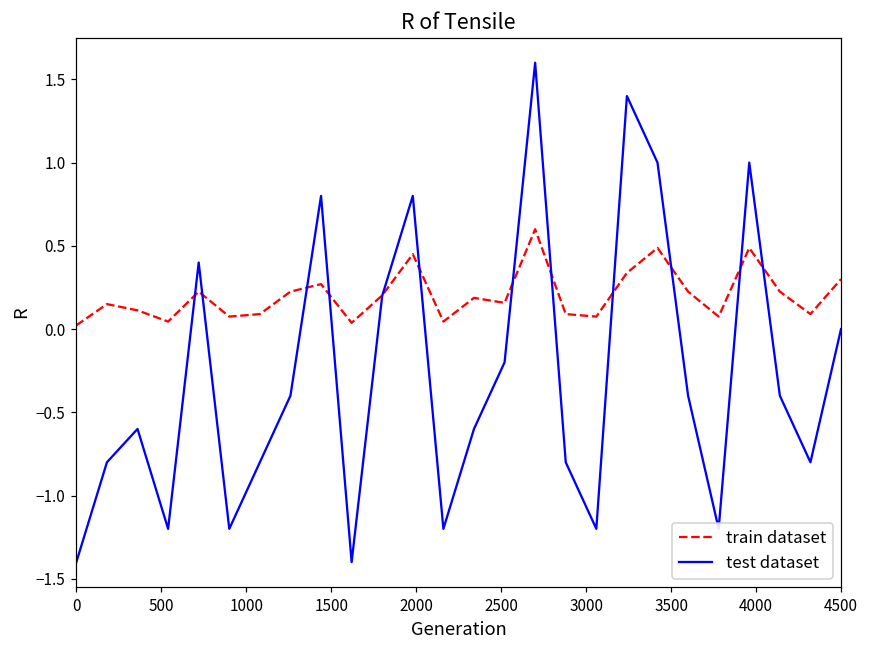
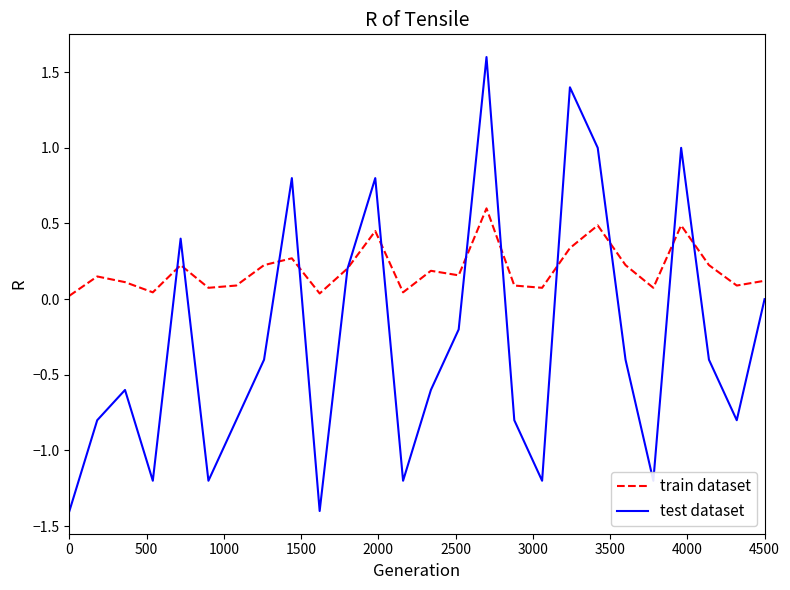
train dataset, 4500: 0.30 -> 0.12
